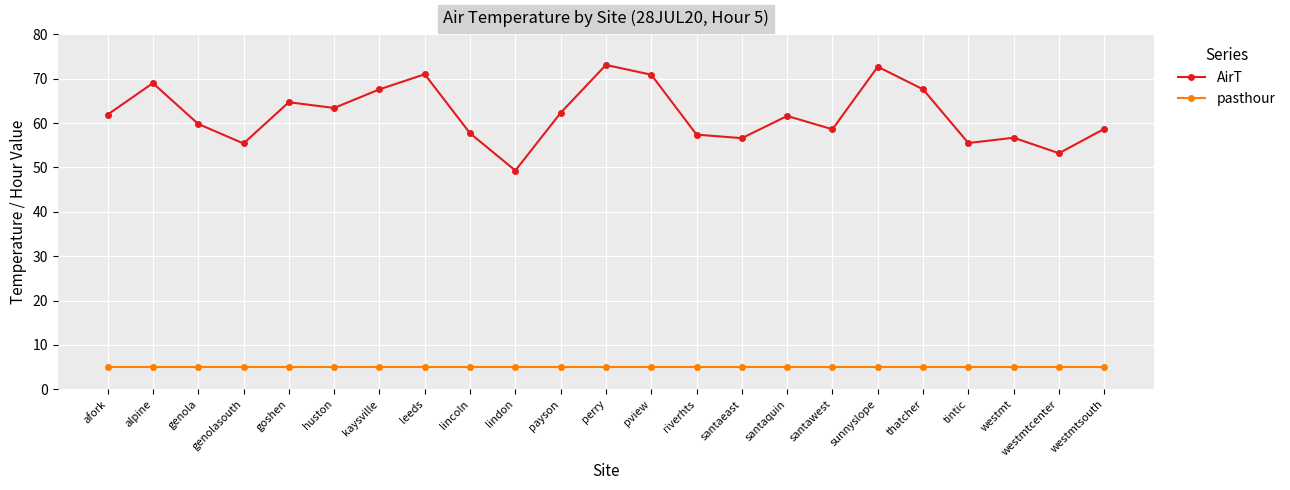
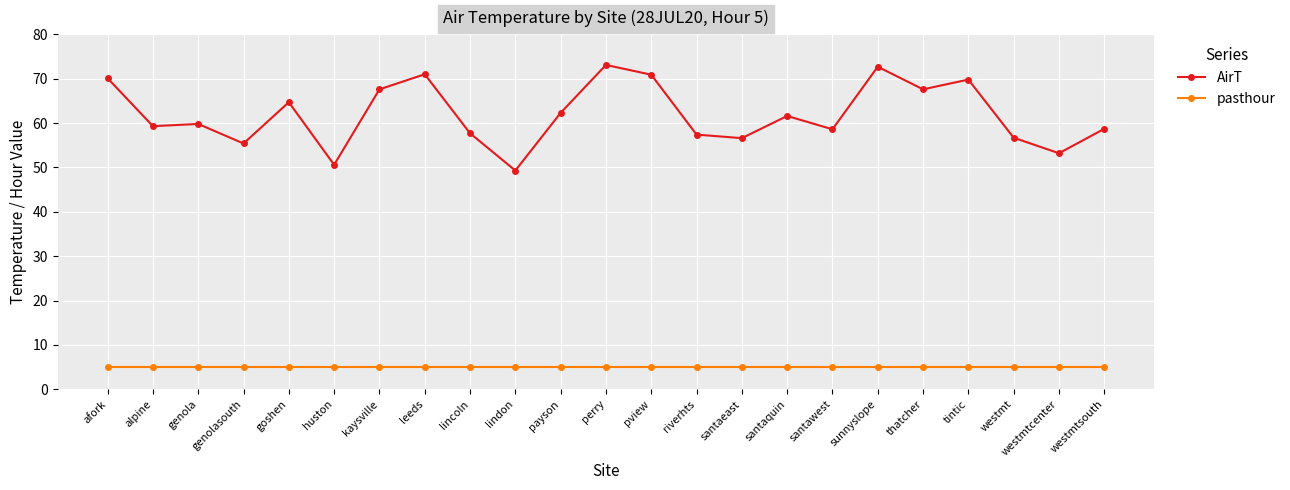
AirT, afork: 62 -> 70
AirT, alpine: 69 -> 59
AirT, huston: 63 -> 51
AirT, tintic: 56 -> 70
